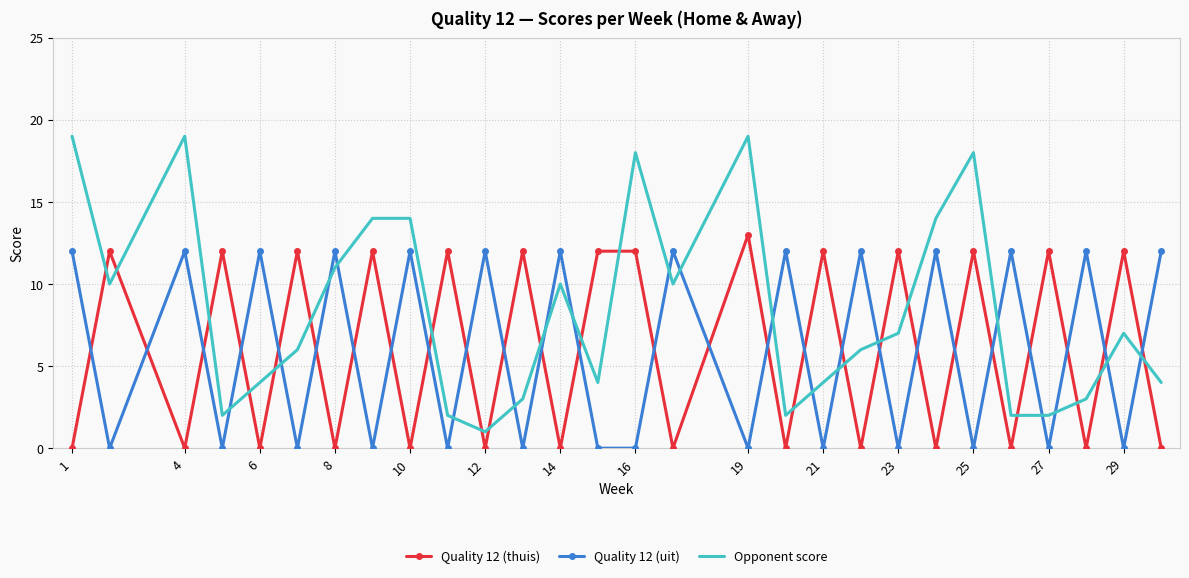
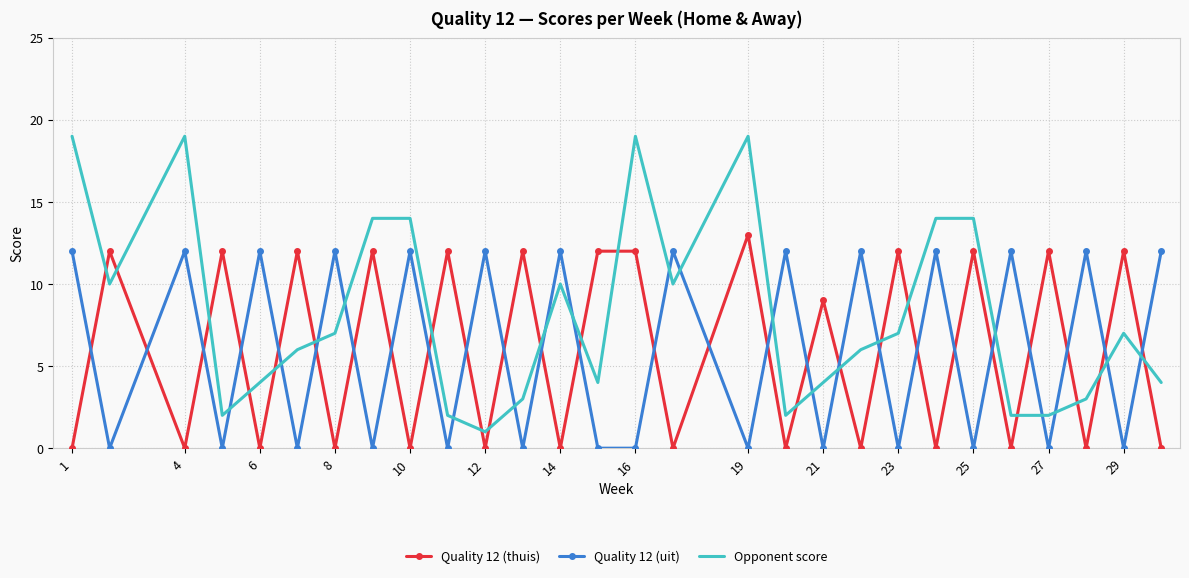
Opponent score, 8: 11 -> 7
Opponent score, 16: 18 -> 19
Quality 12 (thuis), 21: 12 -> 9
Opponent score, 25: 18 -> 14
